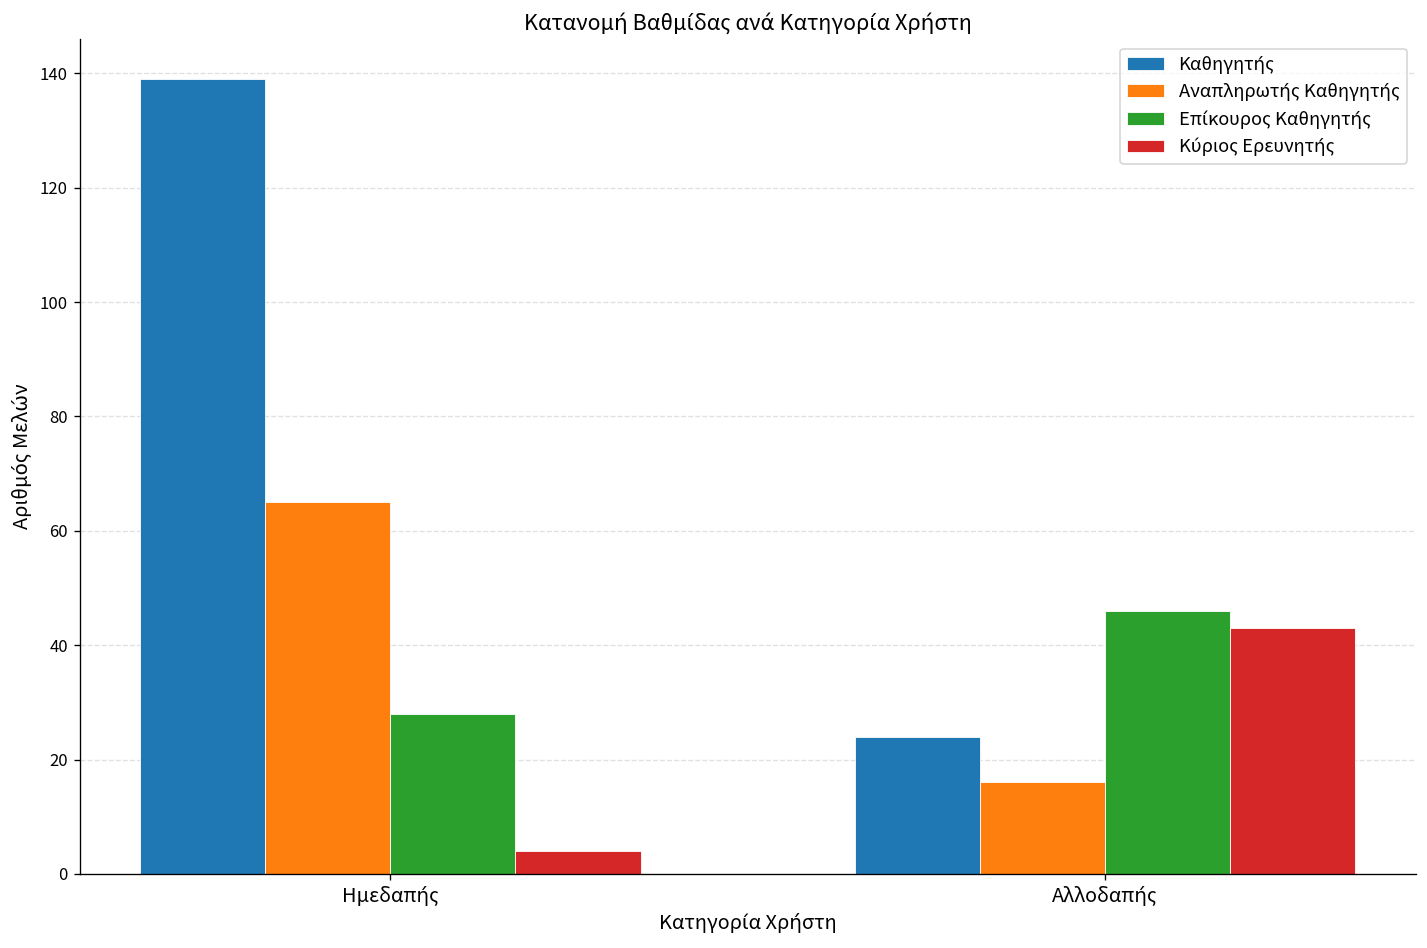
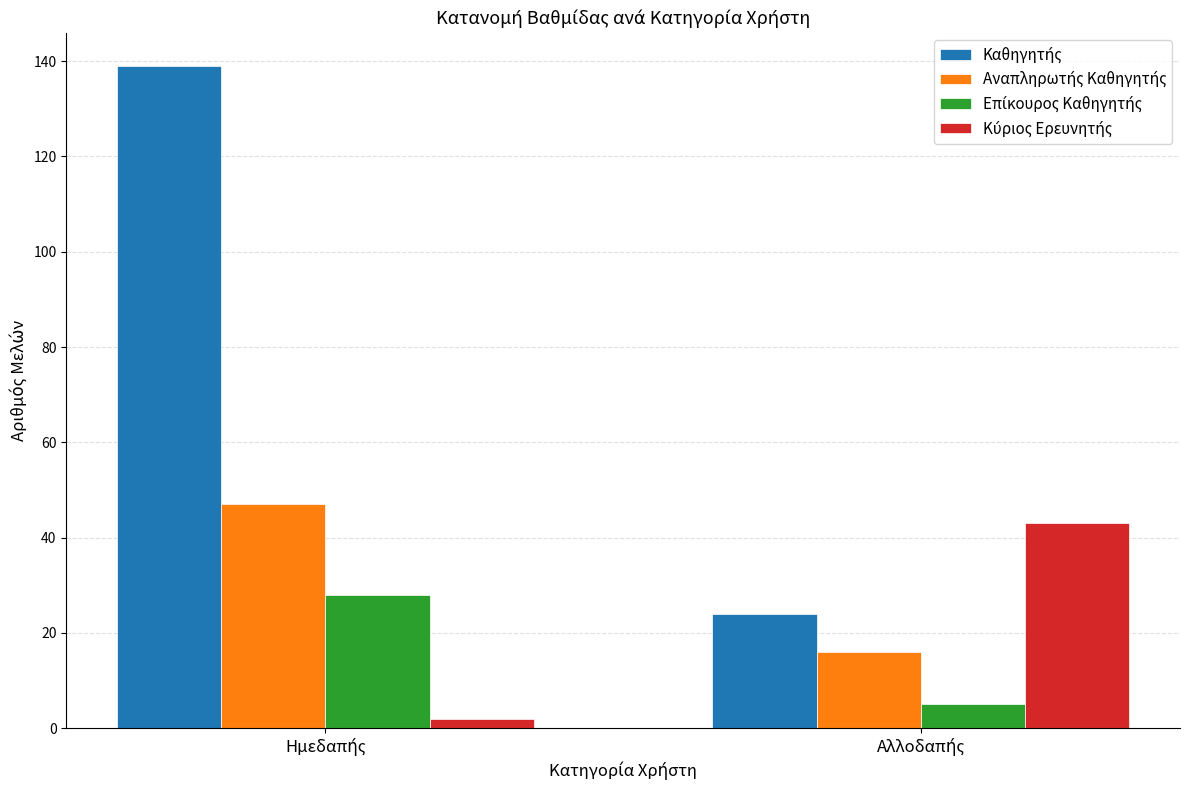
Αναπληρωτής Καθηγητής, Ημεδαπής: 65 -> 47
Κύριος Ερευνητής, Ημεδαπής: 4 -> 2
Επίκουρος Καθηγητής, Αλλοδαπής: 46 -> 5
